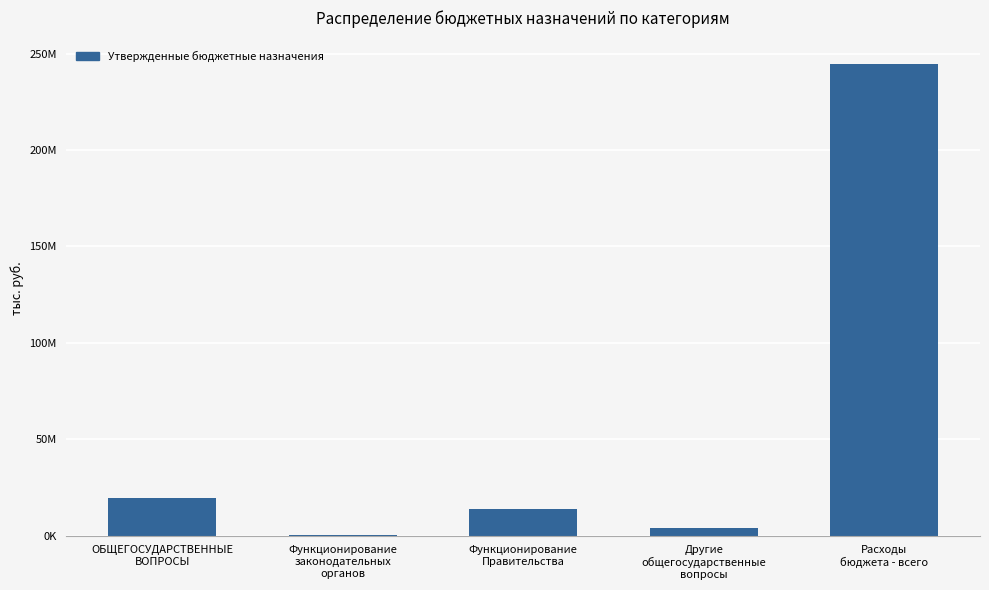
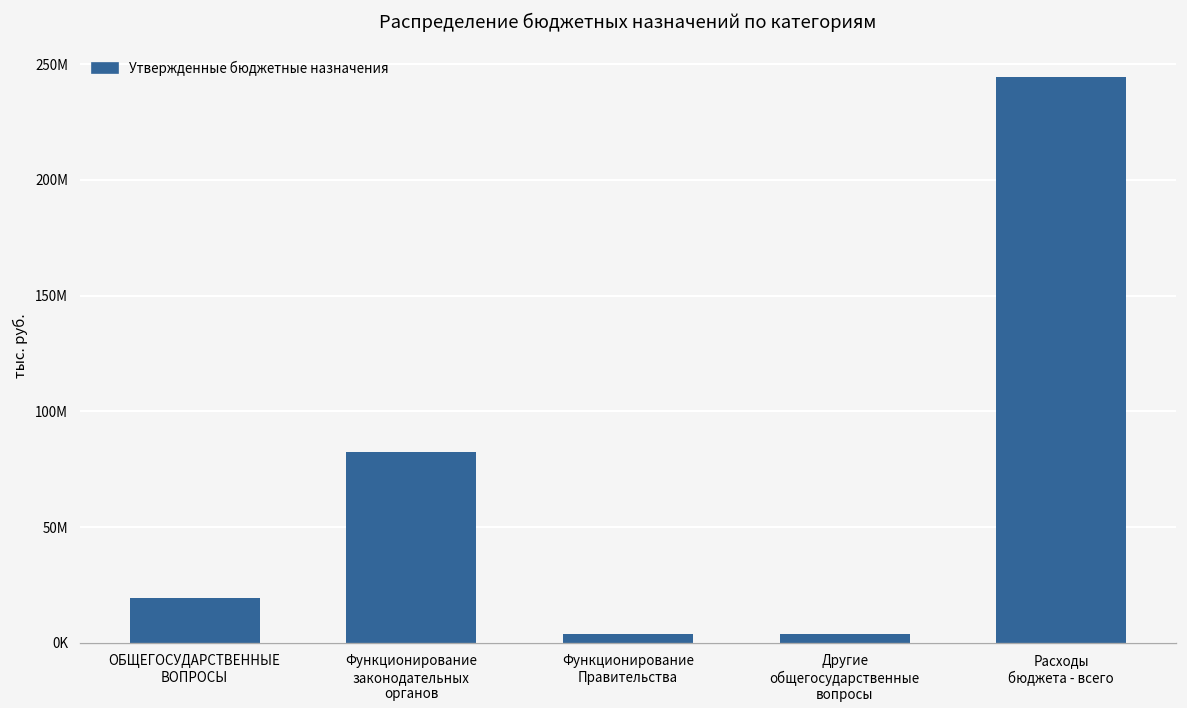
Функционирование законодательных органов: 0 -> 82000000
Функционирование Правительства: 14000000 -> 4000000
